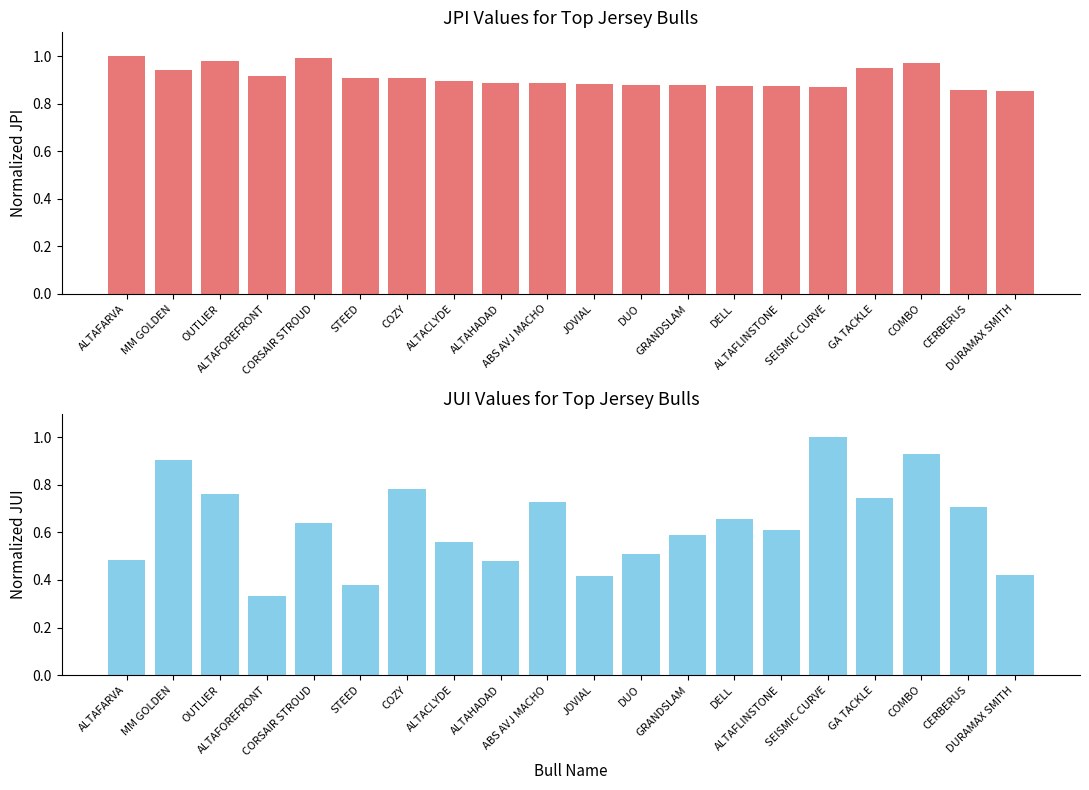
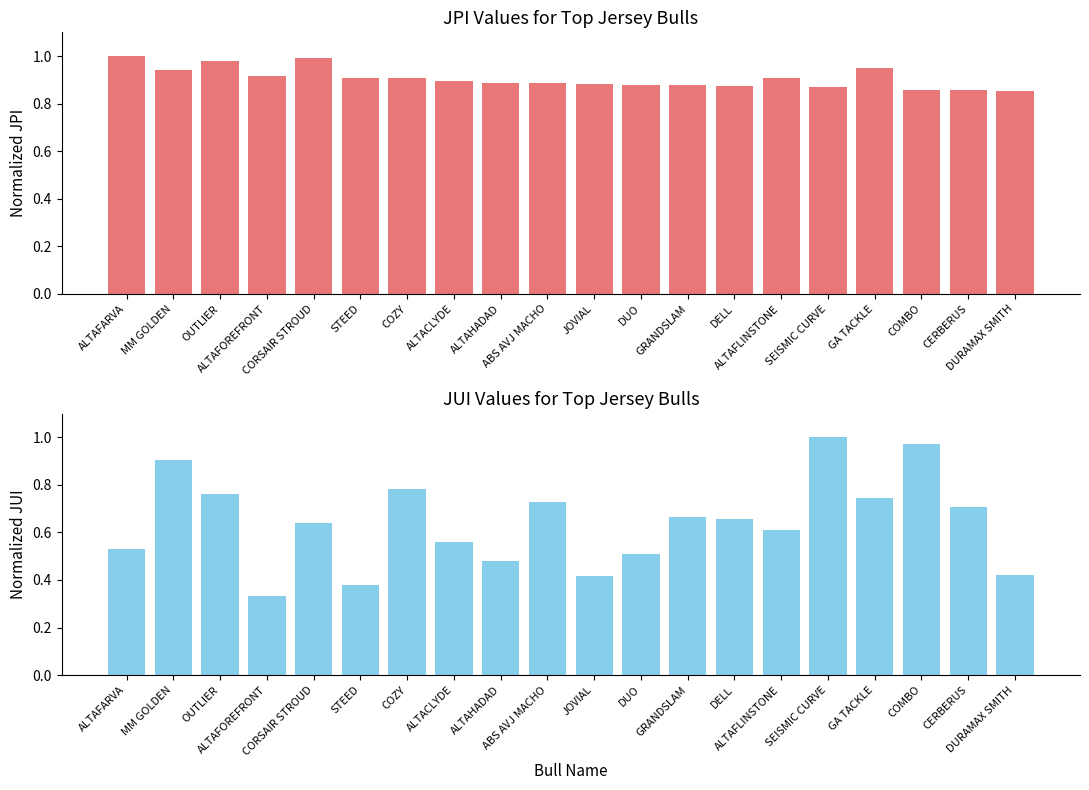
JPI Values for Top Jersey Bulls, ALTAFLINSTONE: 0.87 -> 0.91
JPI Values for Top Jersey Bulls, COMBO: 0.97 -> 0.86
JUI Values for Top Jersey Bulls, ALTAFARVA: 0.48 -> 0.53
JUI Values for Top Jersey Bulls, GRANDSLAM: 0.59 -> 0.67
JUI Values for Top Jersey Bulls, COMBO: 0.93 -> 0.97
